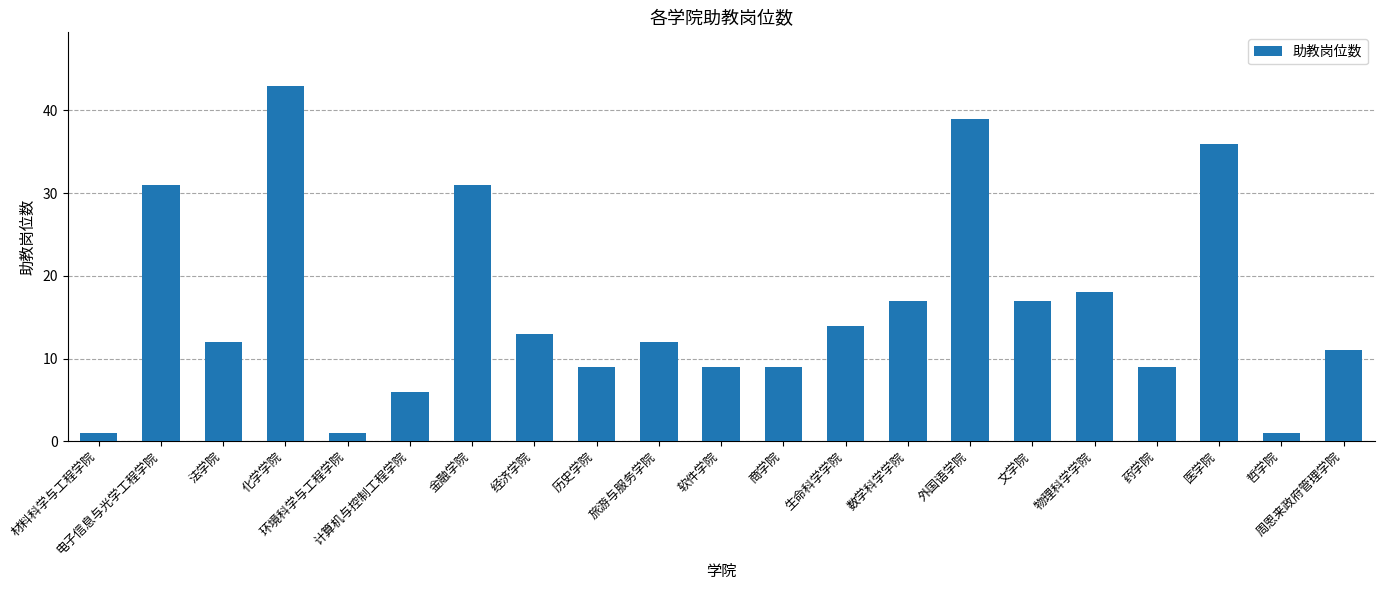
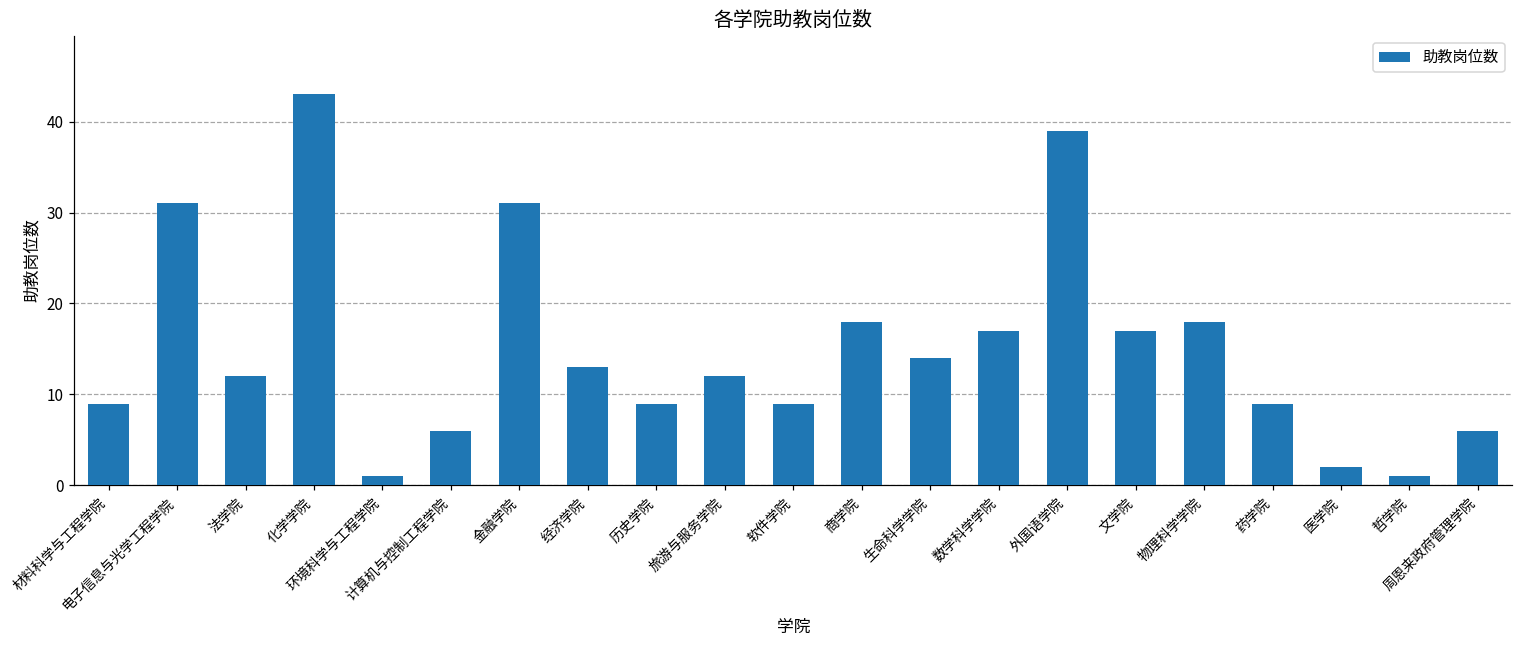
材料科学与工程学院: 1 -> 9
商学院: 9 -> 18
医学院: 36 -> 2
周恩来政府管理学院: 11 -> 6
